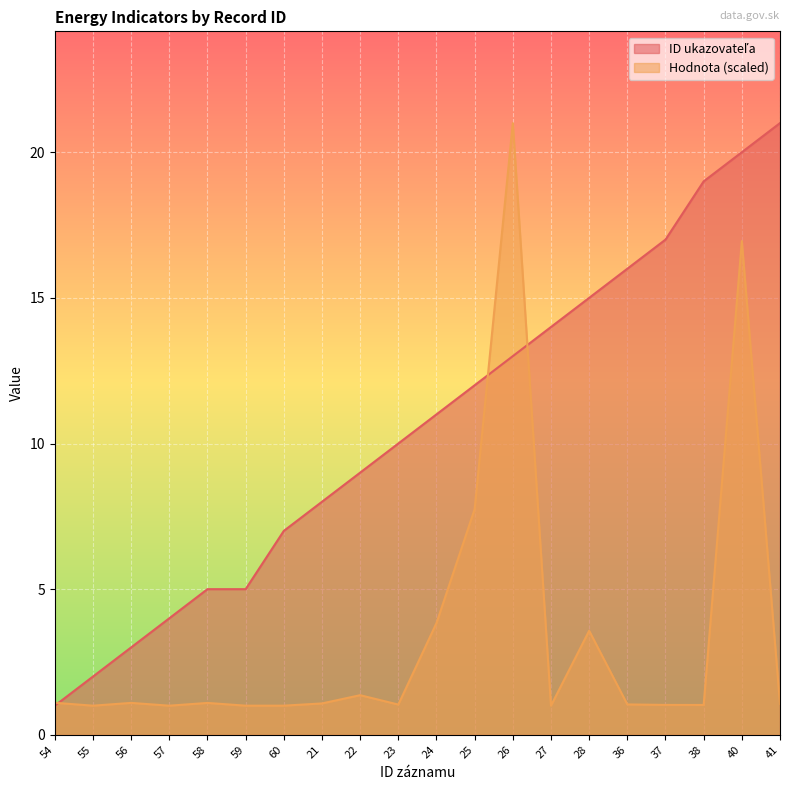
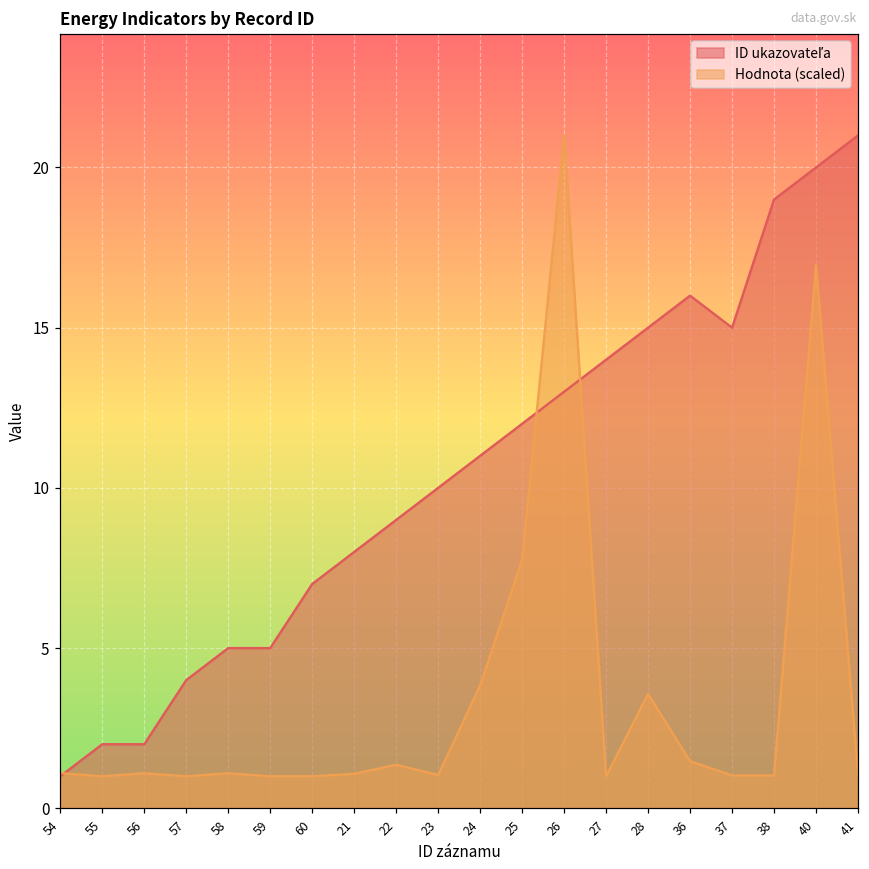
ID ukazovateľa, 56: 3 -> 2
Hodnota (scaled), 36: 1.0 -> 1.5
ID ukazovateľa, 37: 17 -> 15
